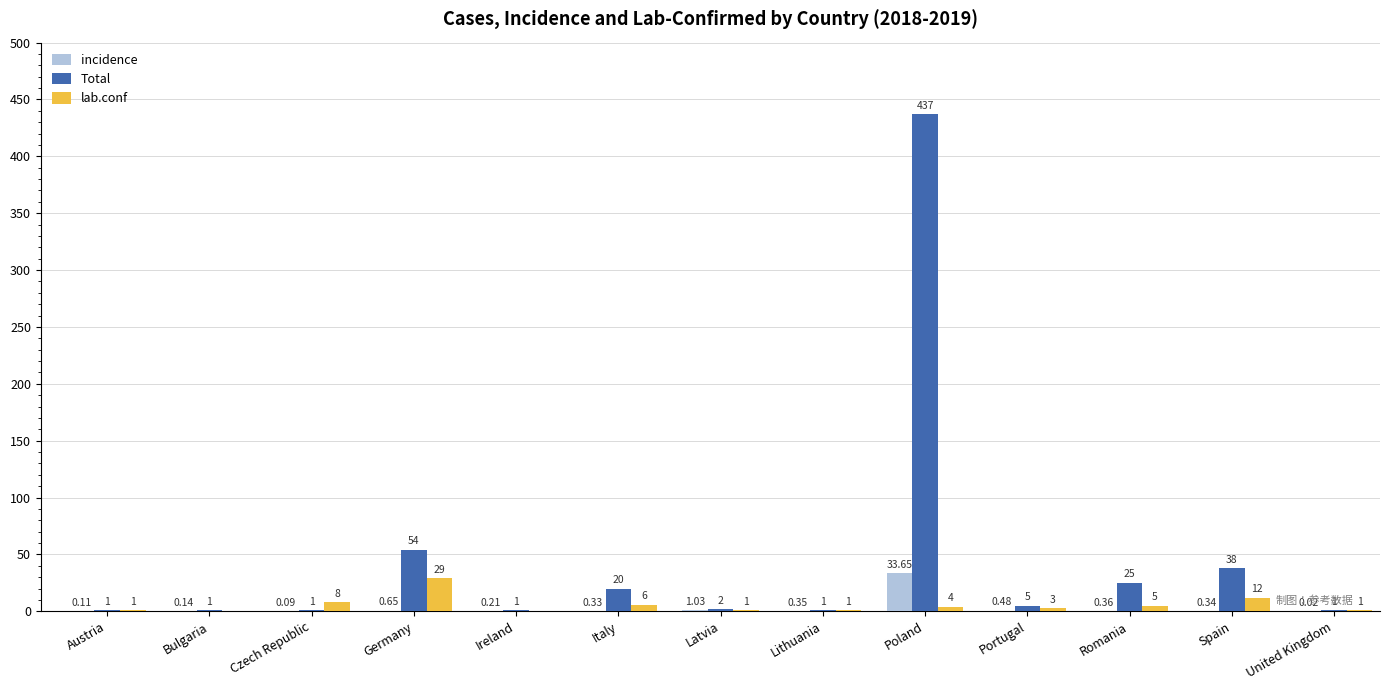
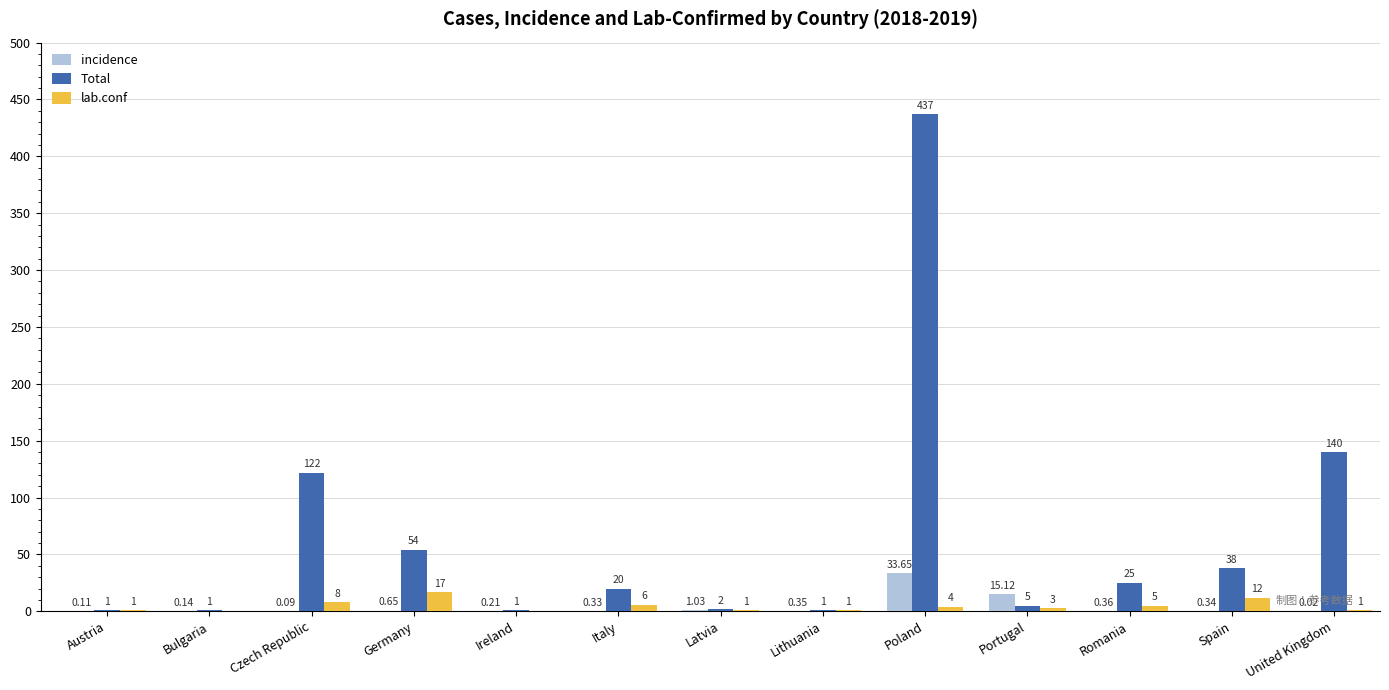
Total, Czech Republic: 1 -> 122
lab.conf, Germany: 29 -> 17
incidence, Portugal: 0.48 -> 15.12
Total, United Kingdom: 1 -> 140
